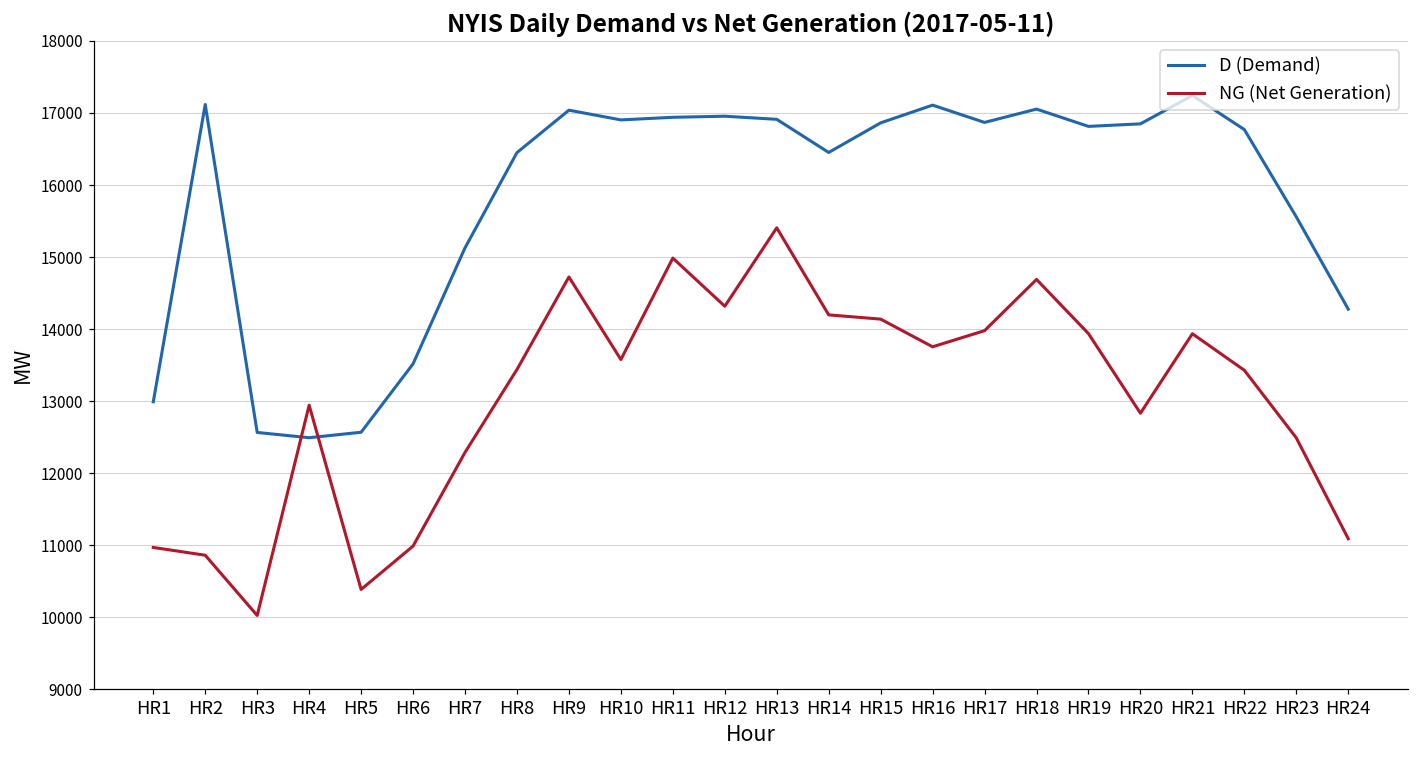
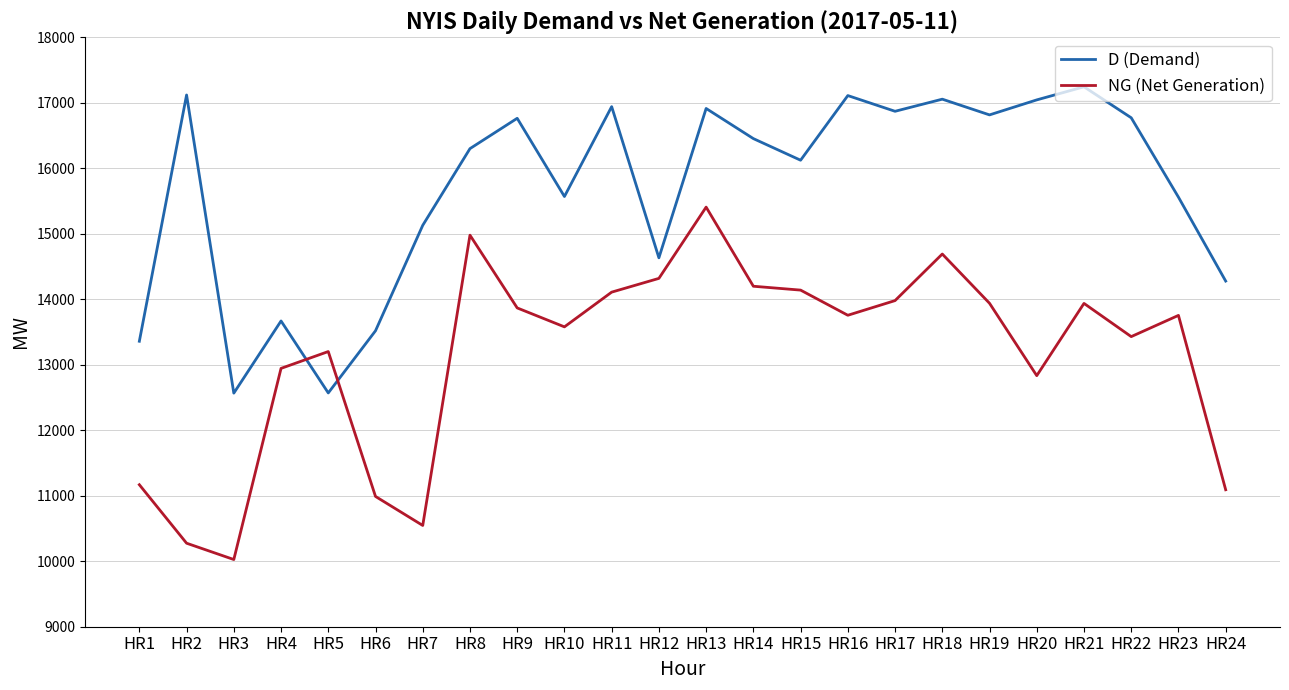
D (Demand), HR1: 13000 -> 13400
NG (Net Generation), HR1: 11000 -> 11200
NG (Net Generation), HR2: 10900 -> 10300
D (Demand), HR4: 12500 -> 13700
NG (Net Generation), HR5: 10400 -> 13200
NG (Net Generation), HR7: 12300 -> 10500
D (Demand), HR8: 16500 -> 16300
NG (Net Generation), HR8: 13400 -> 15000
D (Demand), HR9: 17000 -> 16800
NG (Net Generation), HR9: 14700 -> 13900
D (Demand), HR10: 16900 -> 15600
NG (Net Generation), HR11: 15000 -> 14100
D (Demand), HR12: 17000 -> 14600
D (Demand), HR15: 16900 -> 16100
D (Demand), HR20: 16800 -> 17000
NG (Net Generation), HR23: 12500 -> 13800
